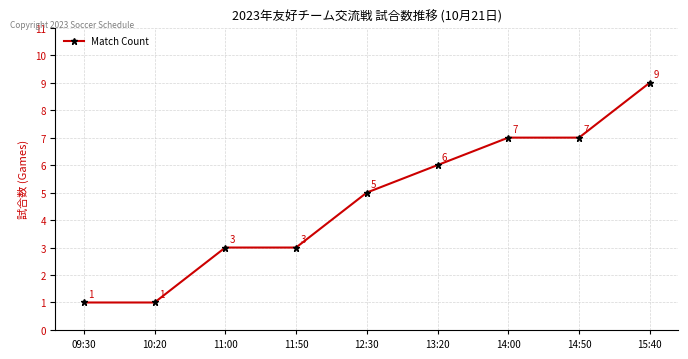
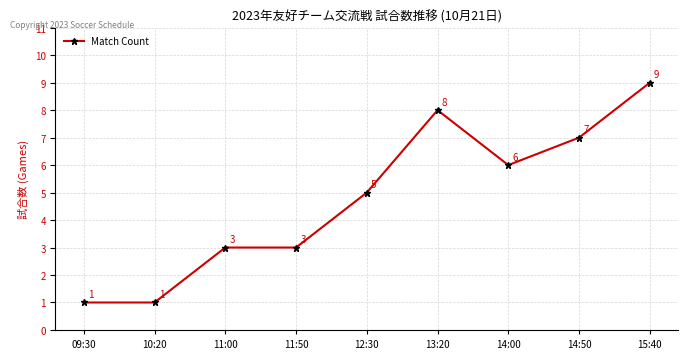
13:20: 6 -> 8
14:00: 7 -> 6
